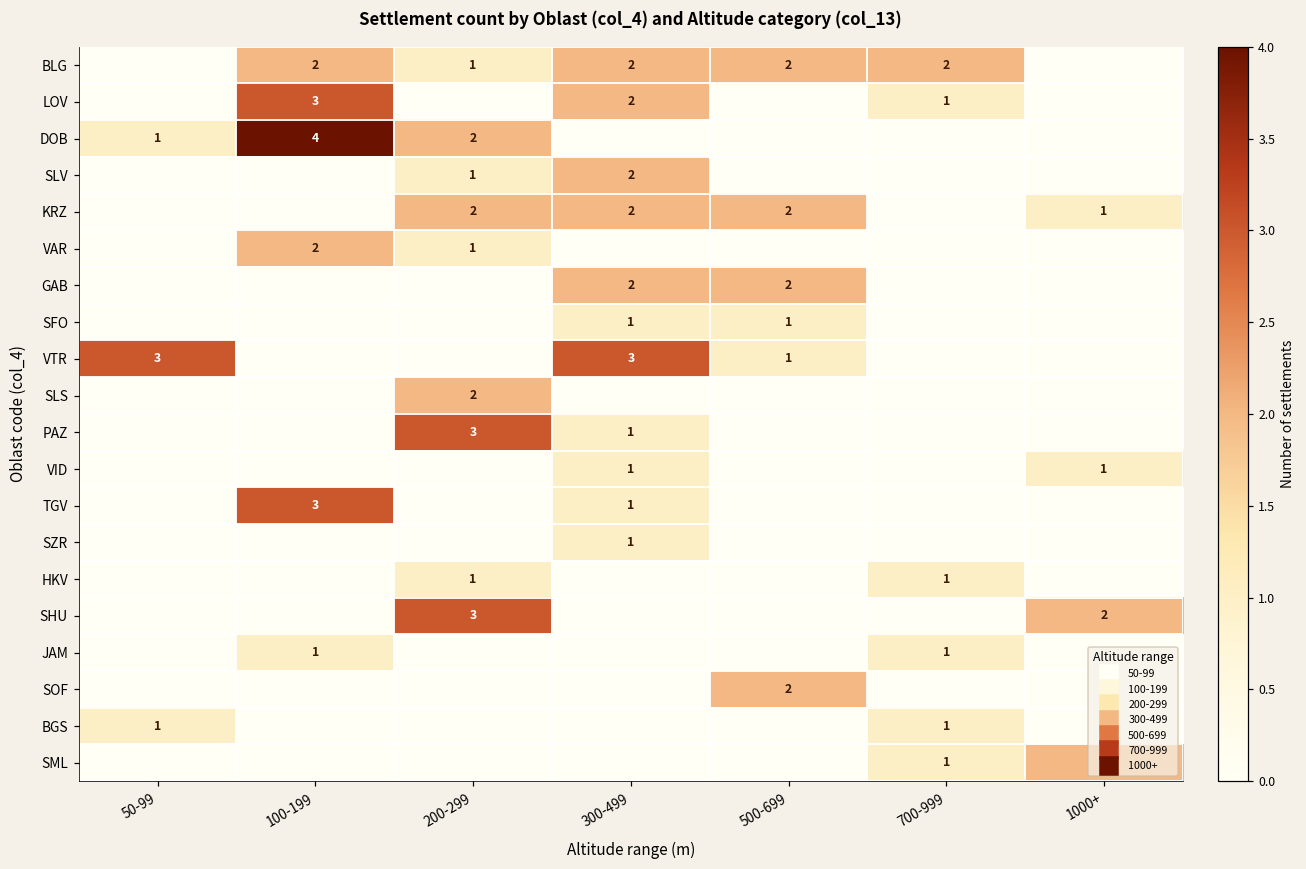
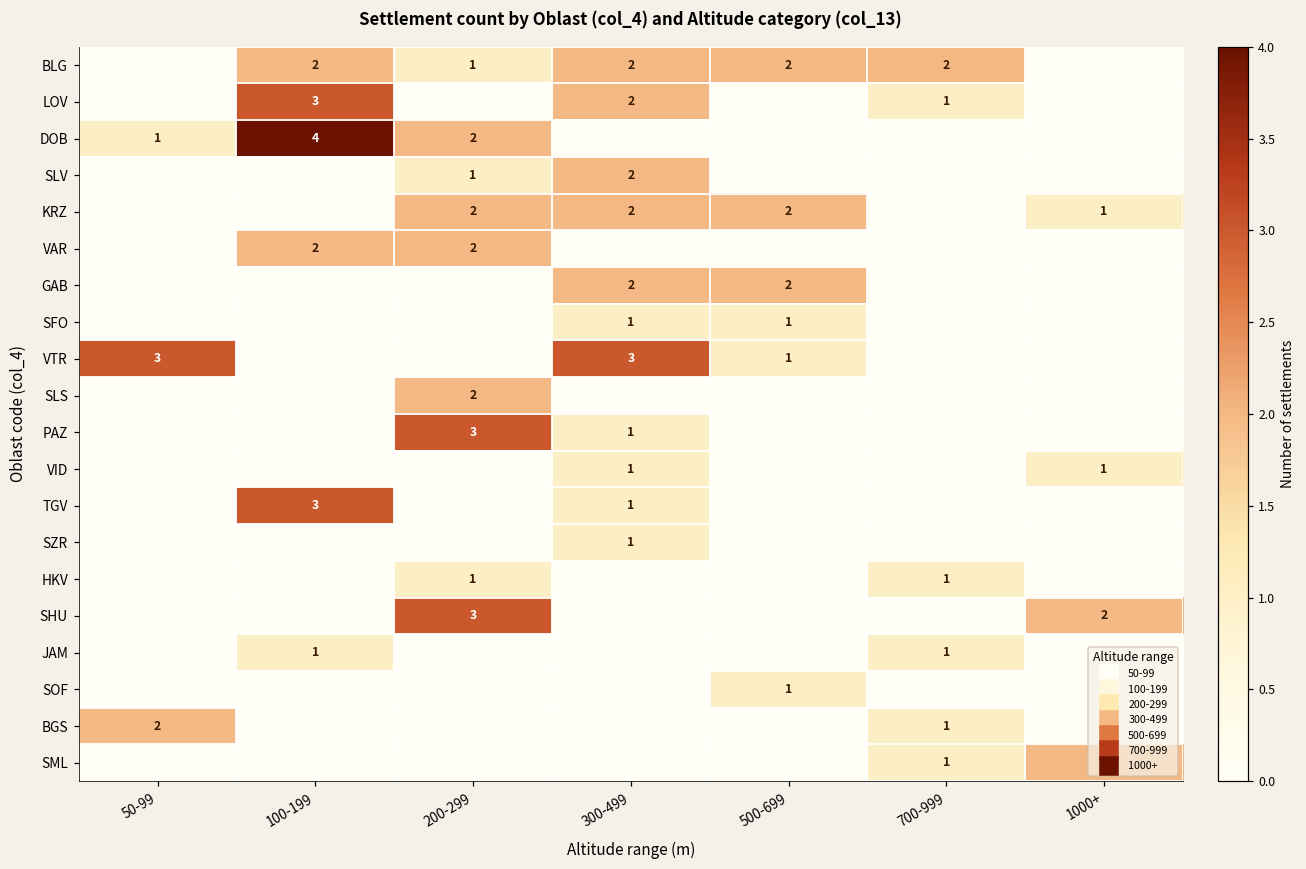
VAR, 200-299: 1 -> 2
SOF, 500-699: 2 -> 1
BGS, 50-99: 1 -> 2
